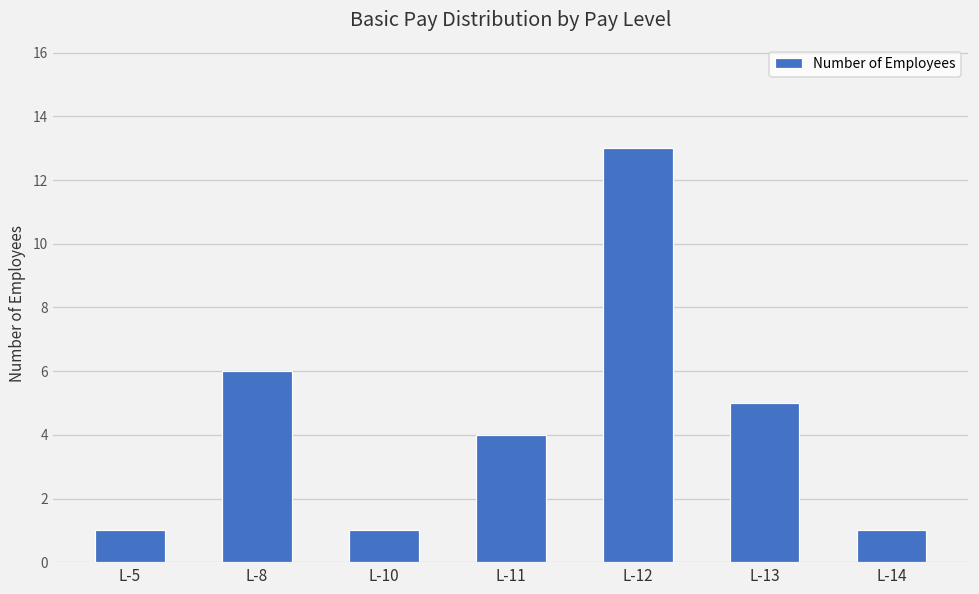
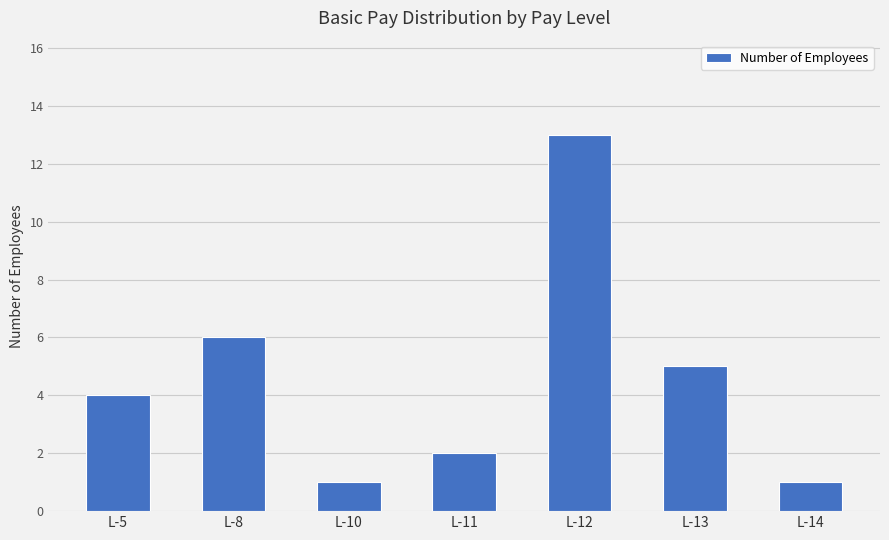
L-5: 1 -> 4
L-11: 4 -> 2
